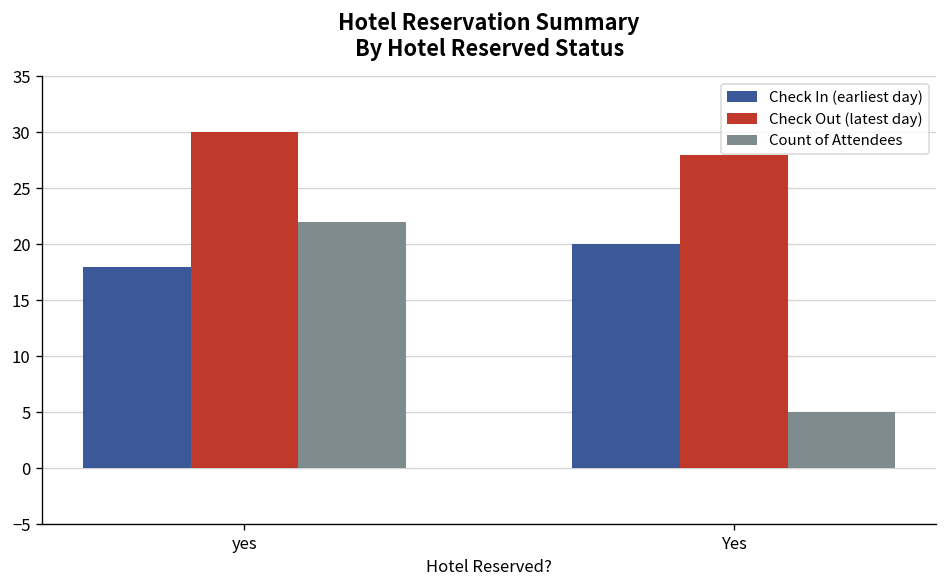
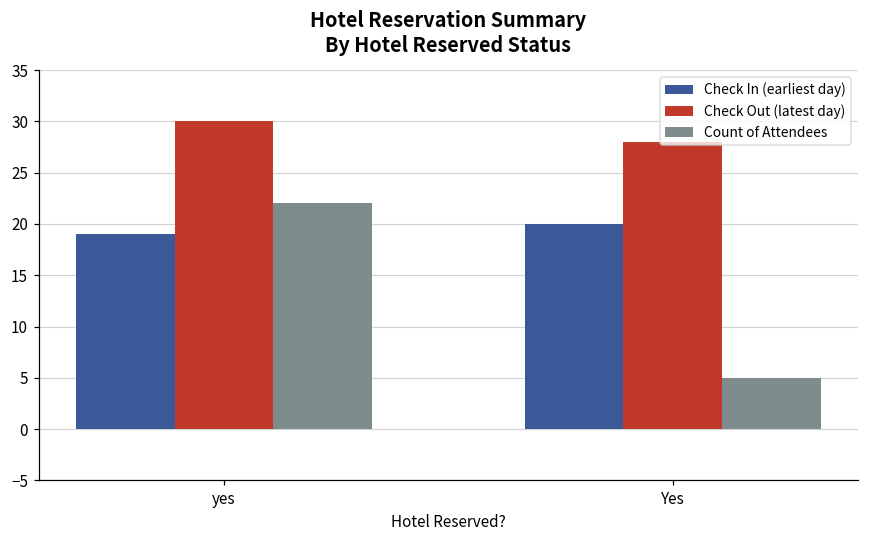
Check In (earliest day), yes: 18 -> 19
